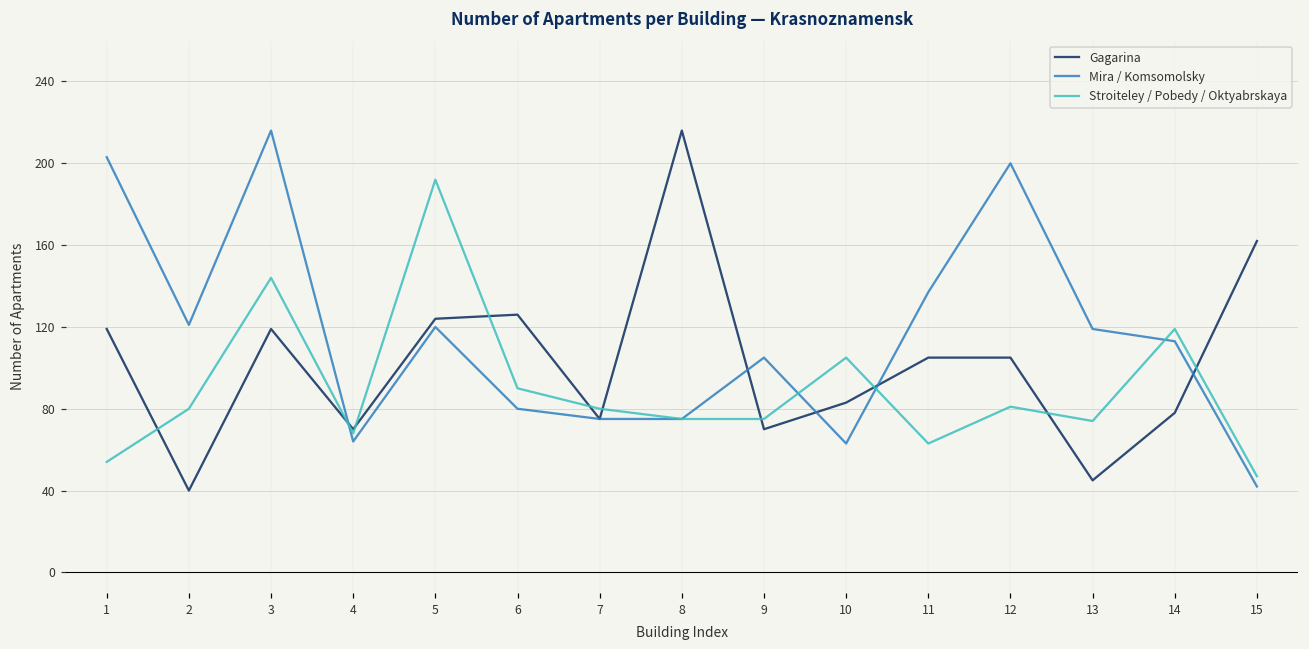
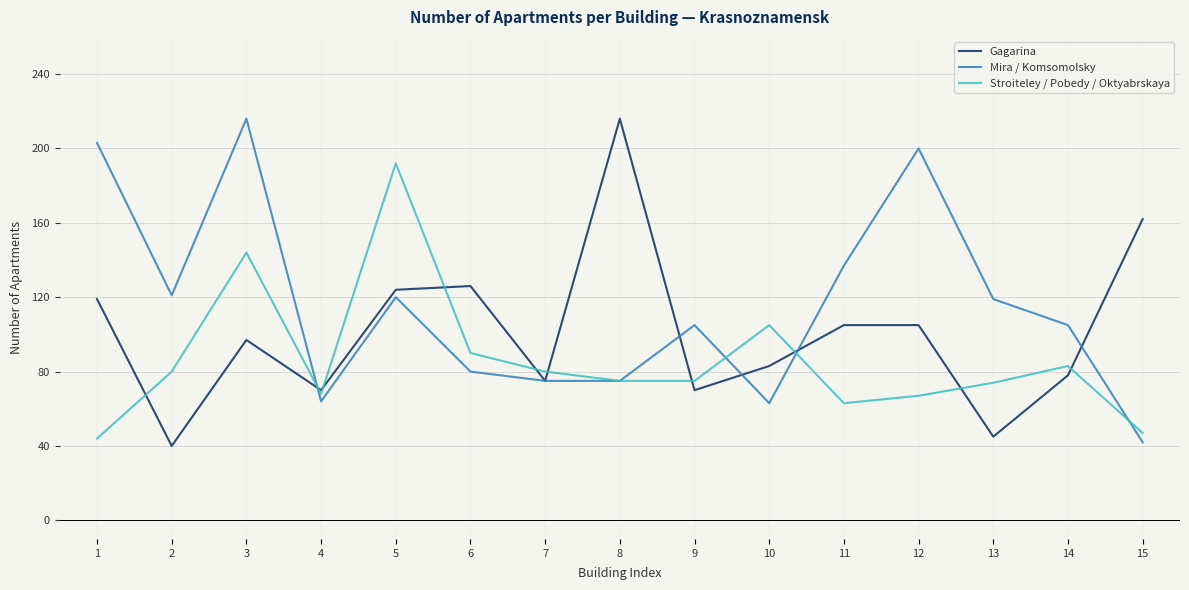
Stroiteley / Pobedy / Oktyabrskaya, 1: 54 -> 44
Gagarina, 3: 119 -> 97
Stroiteley / Pobedy / Oktyabrskaya, 12: 81 -> 67
Mira / Komsomolsky, 14: 113 -> 105
Stroiteley / Pobedy / Oktyabrskaya, 14: 119 -> 83
